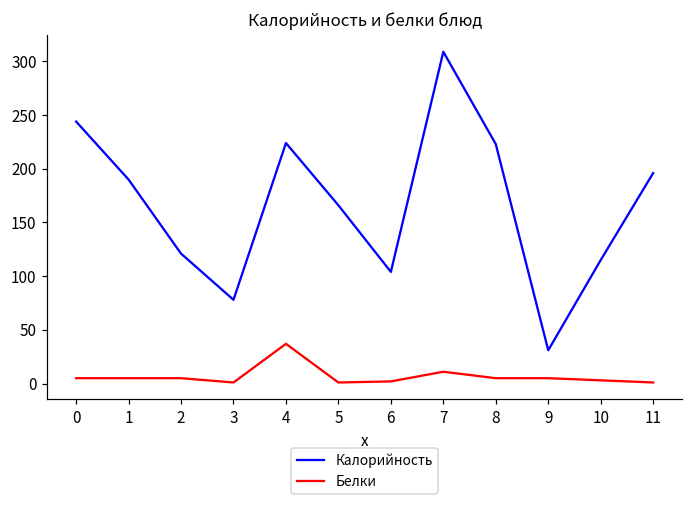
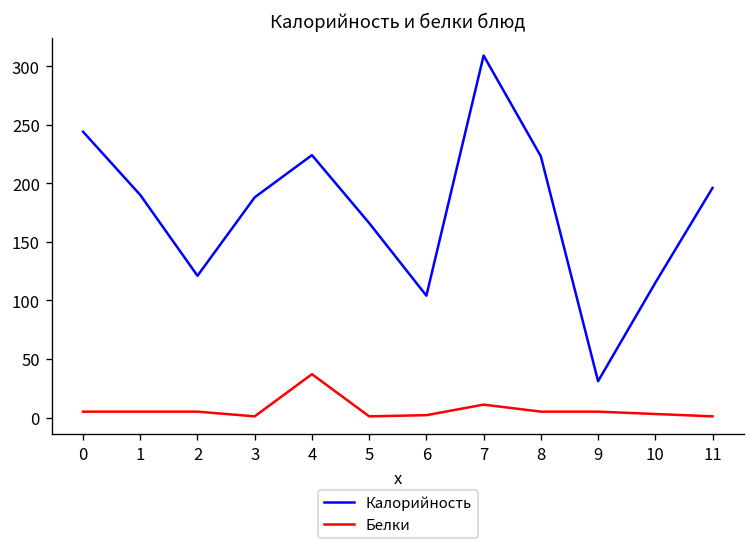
Калорийность, 3: 80 -> 190
